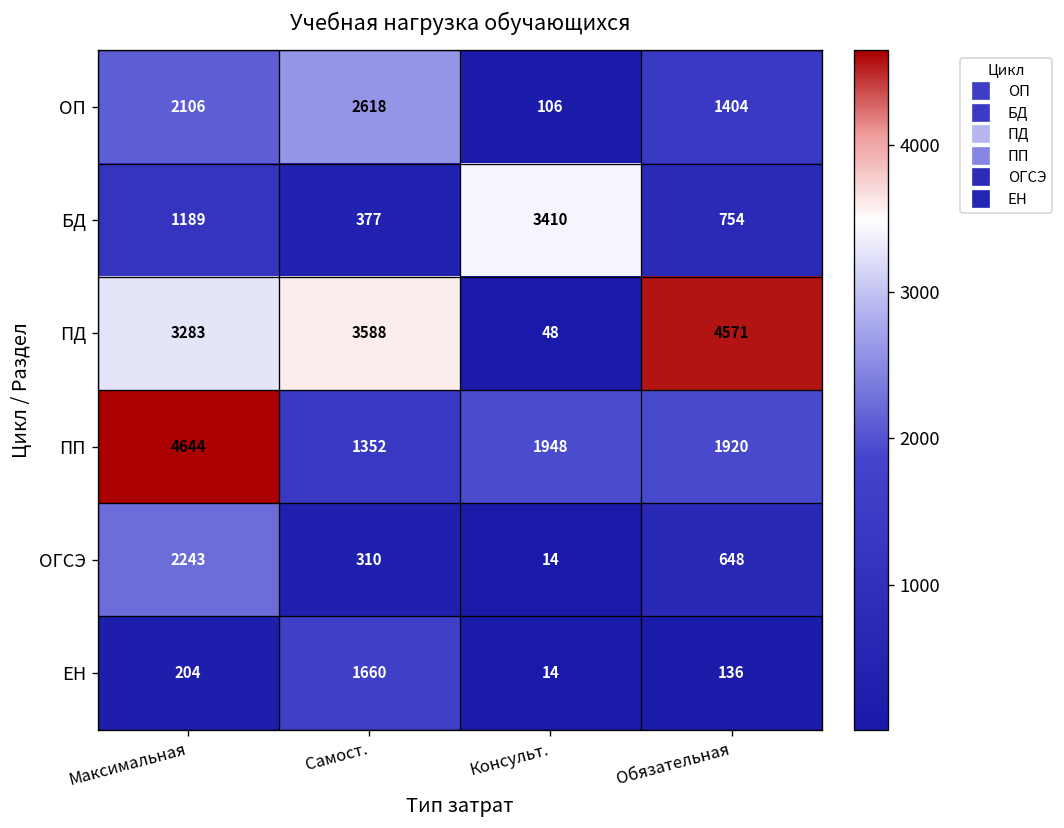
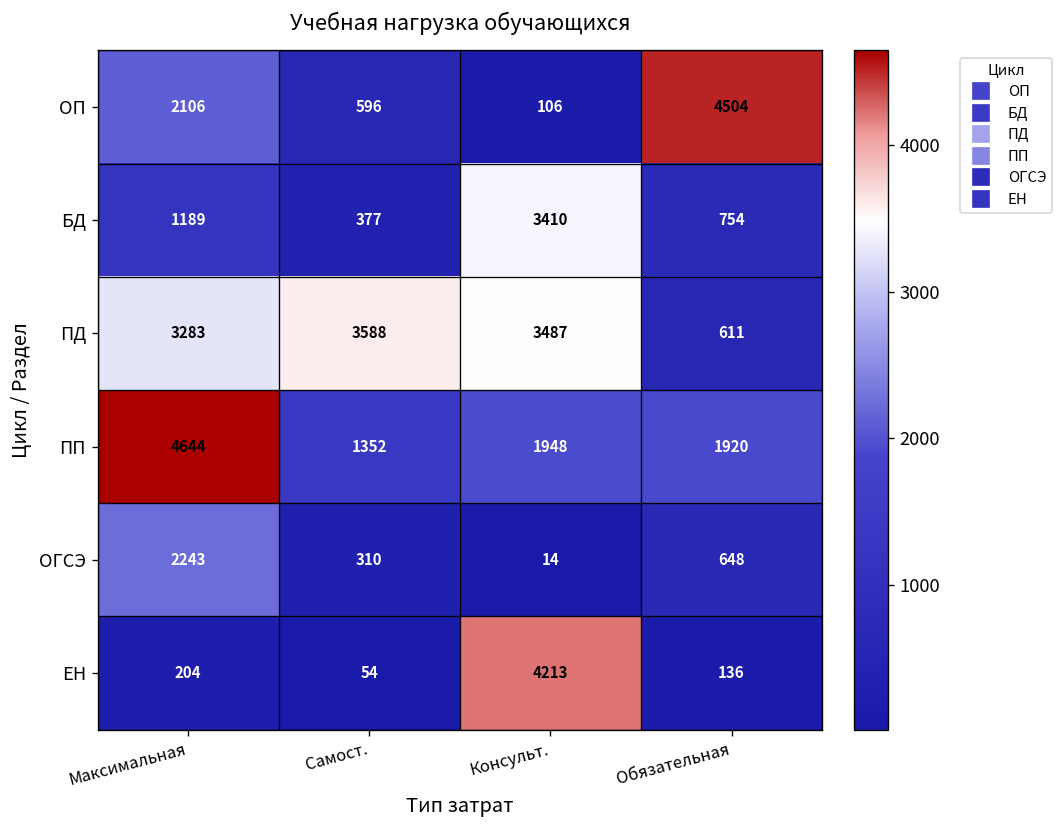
ОП, Самост.: 2618 -> 596
ОП, Обязательная: 1404 -> 4504
ПД, Консульт.: 48 -> 3487
ПД, Обязательная: 4571 -> 611
ЕН, Самост.: 1660 -> 54
ЕН, Консульт.: 14 -> 4213
